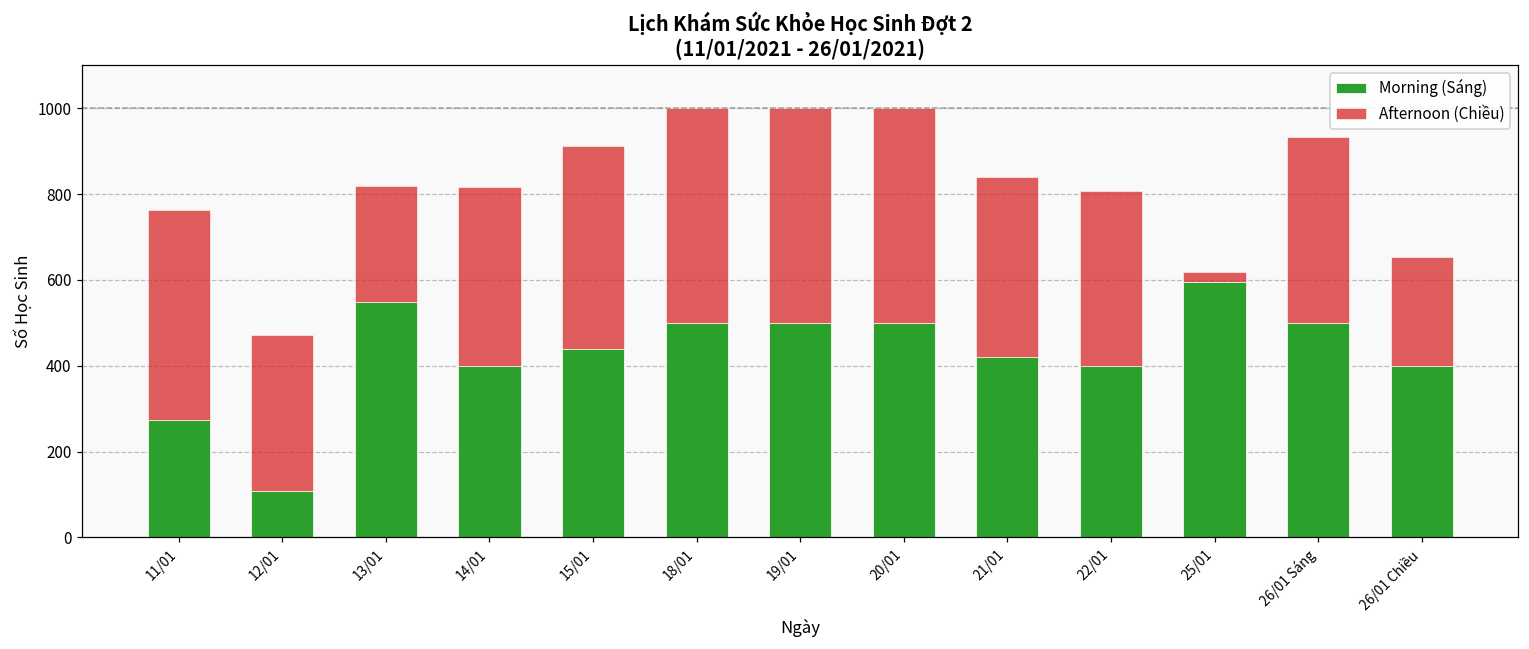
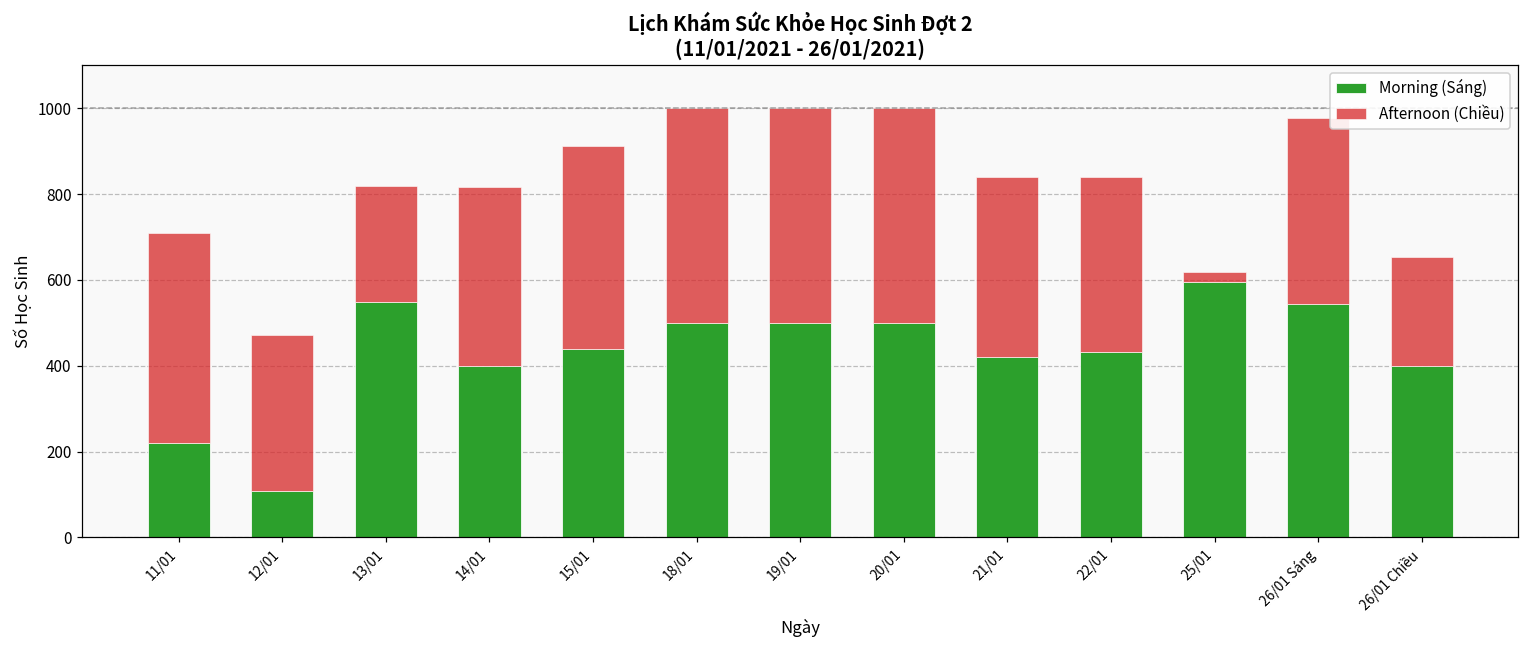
Morning (Sáng), 11/01: 270 -> 220
Morning (Sáng), 22/01: 400 -> 430
Morning (Sáng), 26/01 Sáng: 500 -> 540
